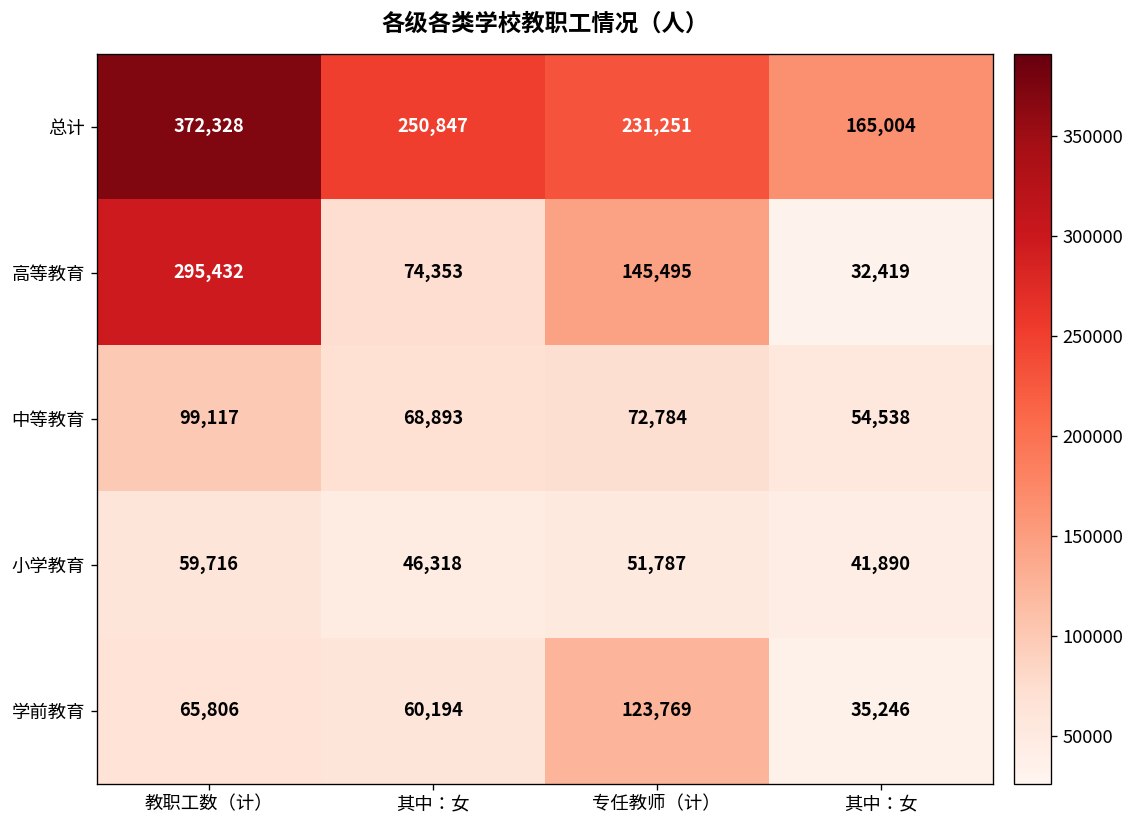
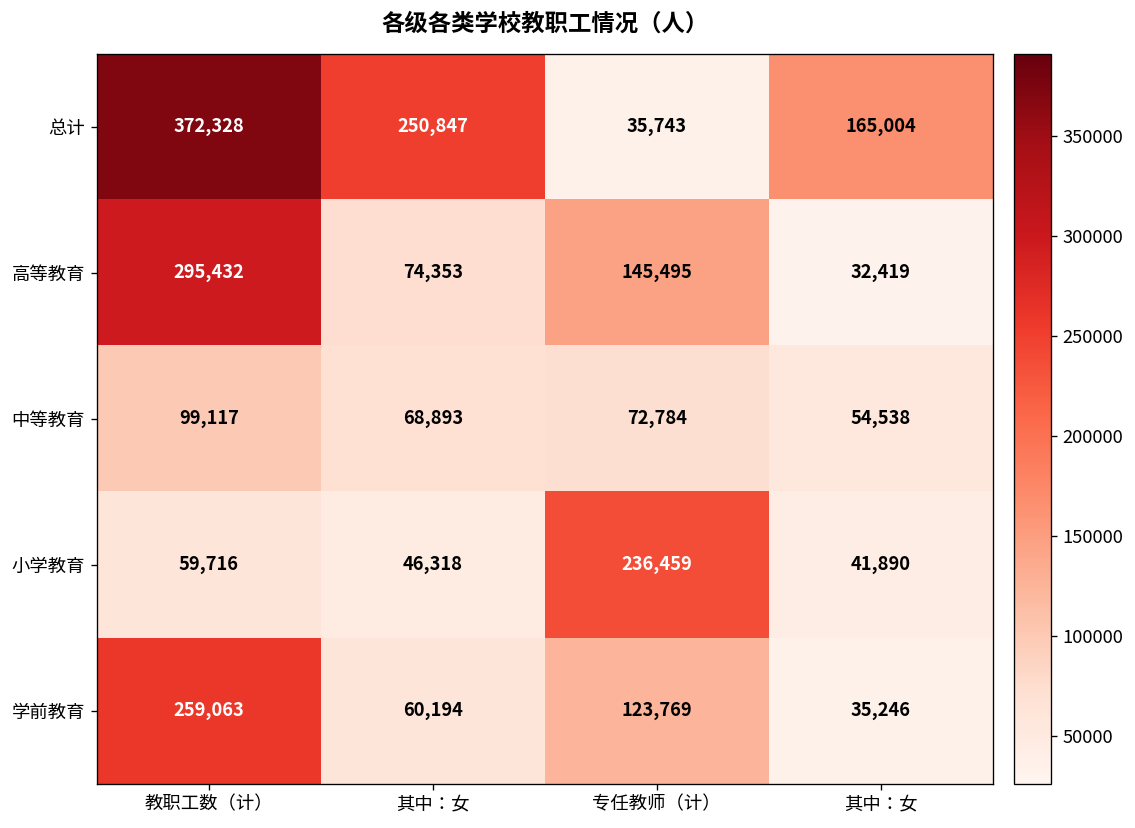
总计, 专任教师（计）: 231,251 -> 35,743
小学教育, 专任教师（计）: 51,787 -> 236,459
学前教育, 教职工数（计）: 65,806 -> 259,063
